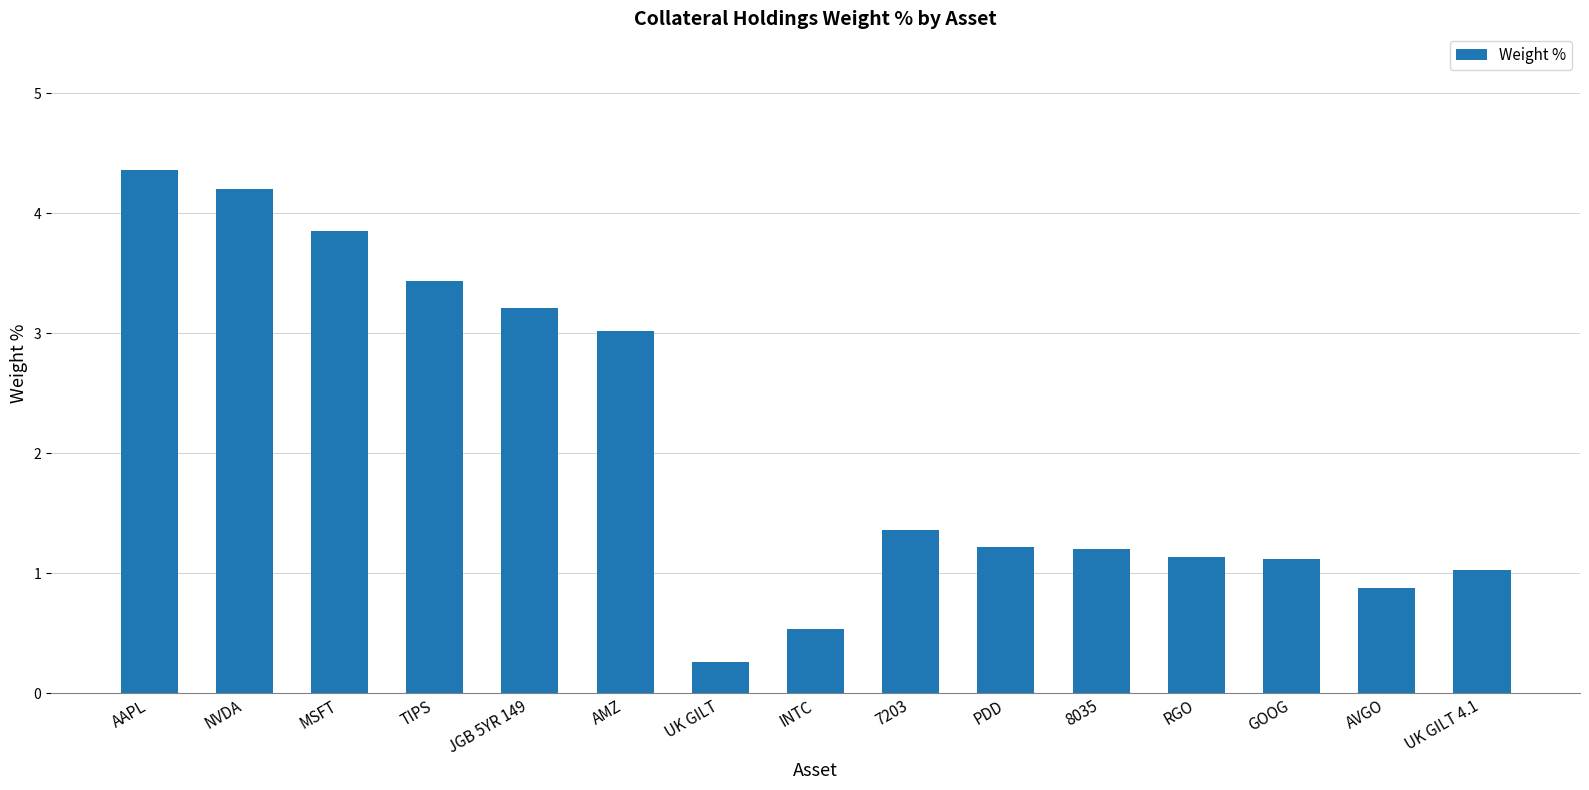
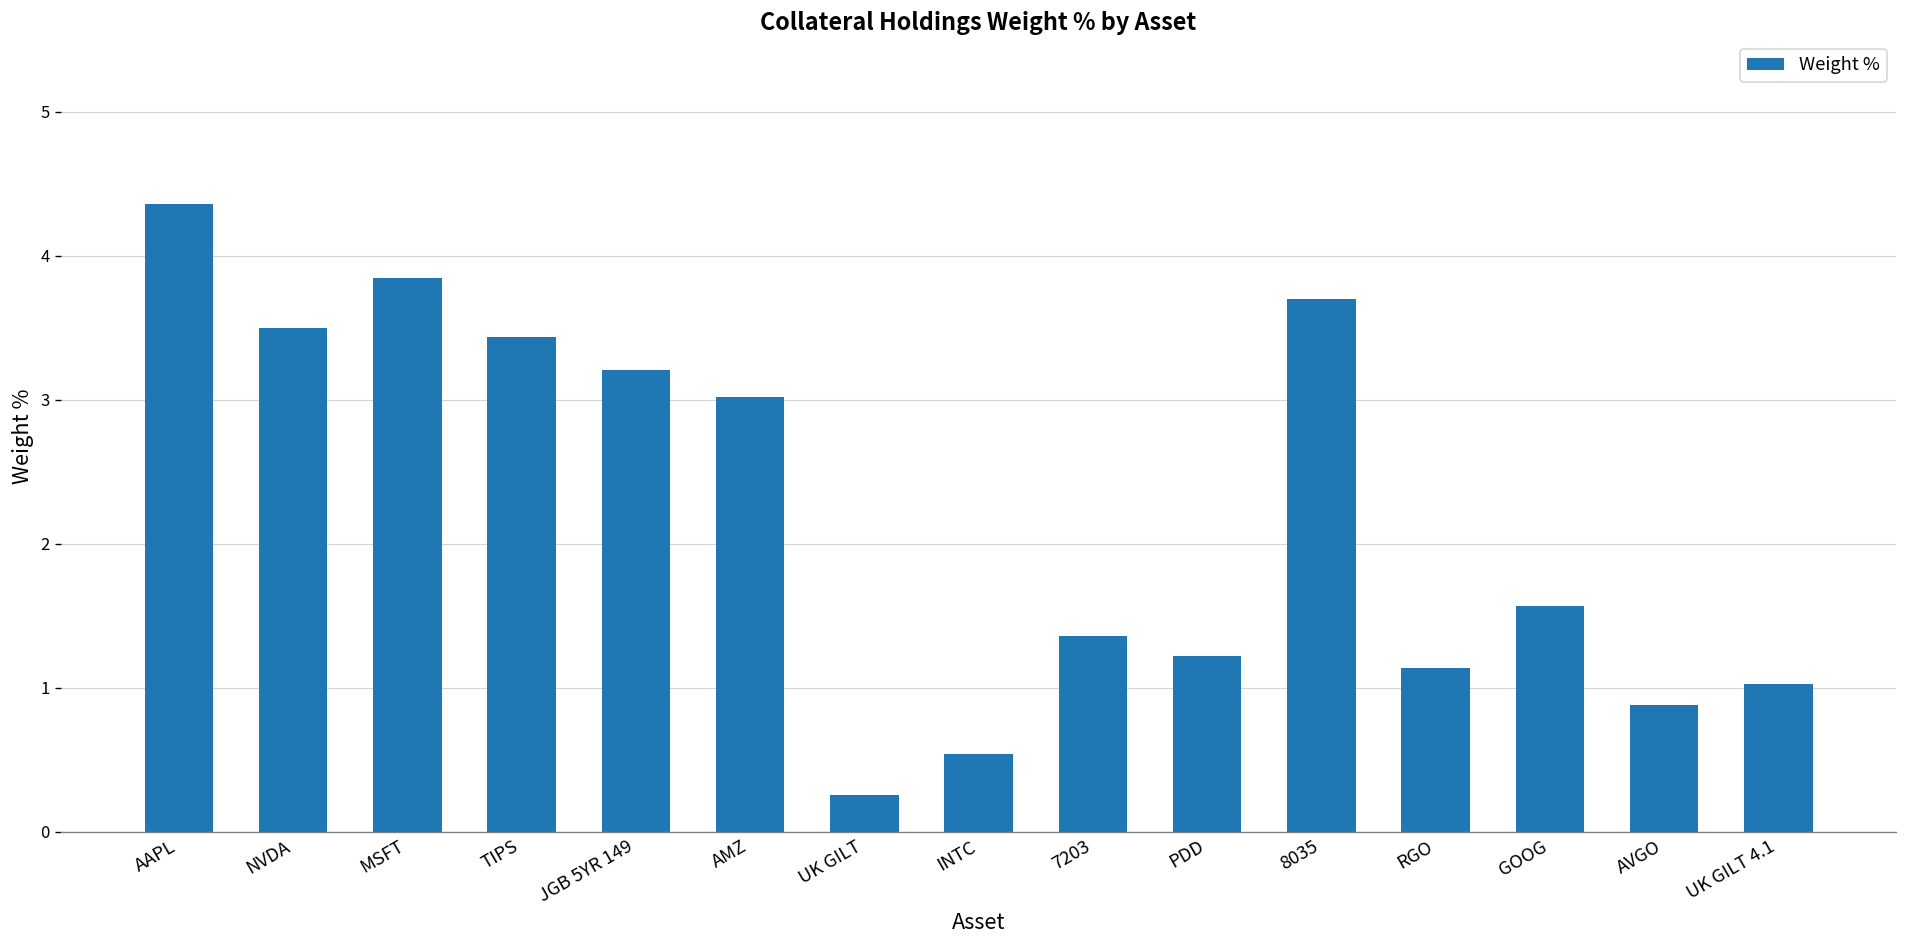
NVDA: 4.2 -> 3.5
8035: 1.2 -> 3.7
GOOG: 1.12 -> 1.57
